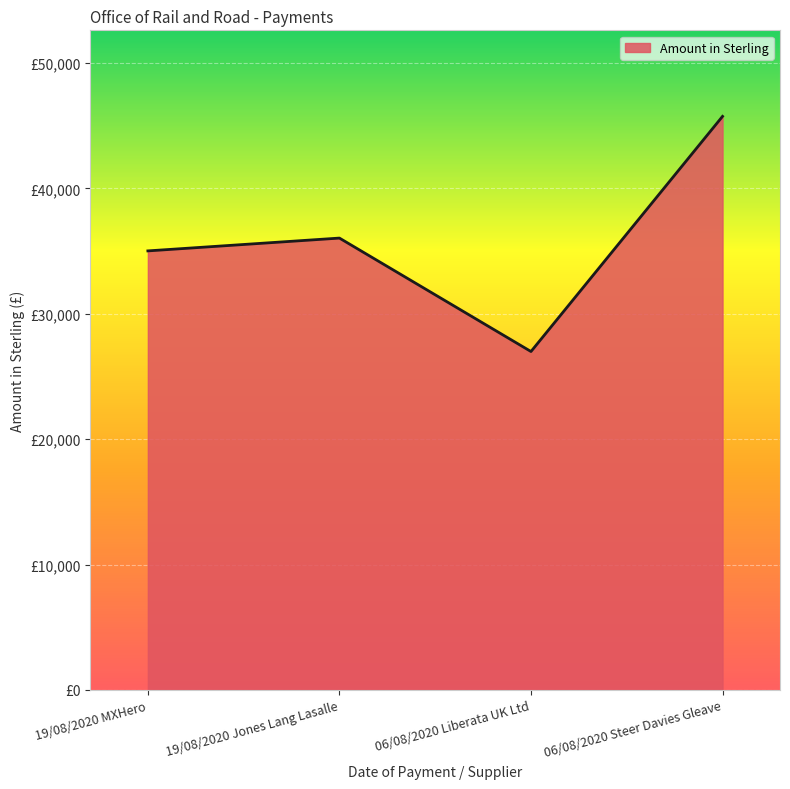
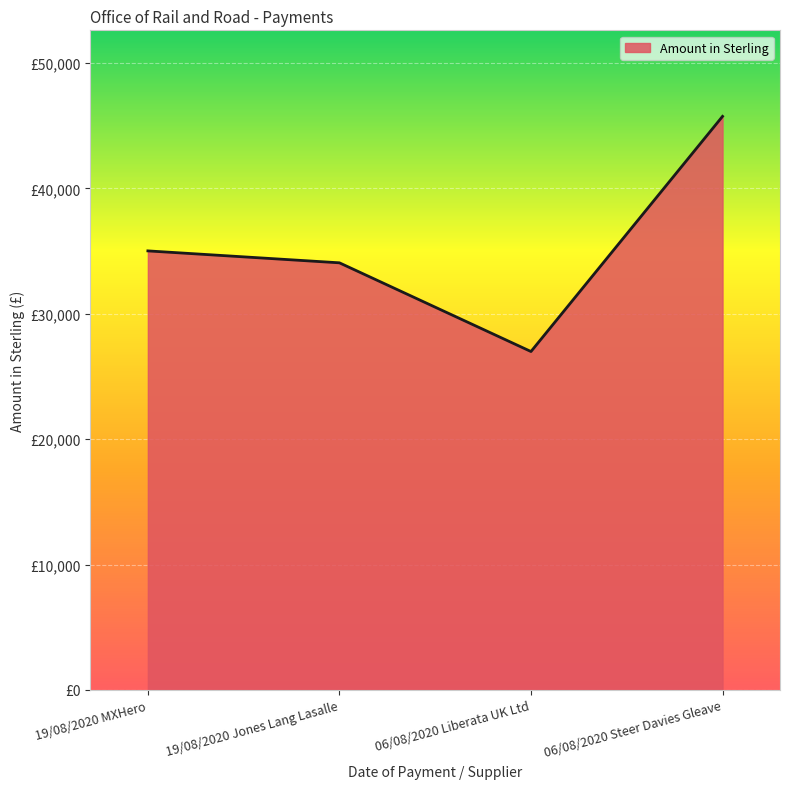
19/08/2020 Jones Lang Lasalle: £36,000 -> £34,100
